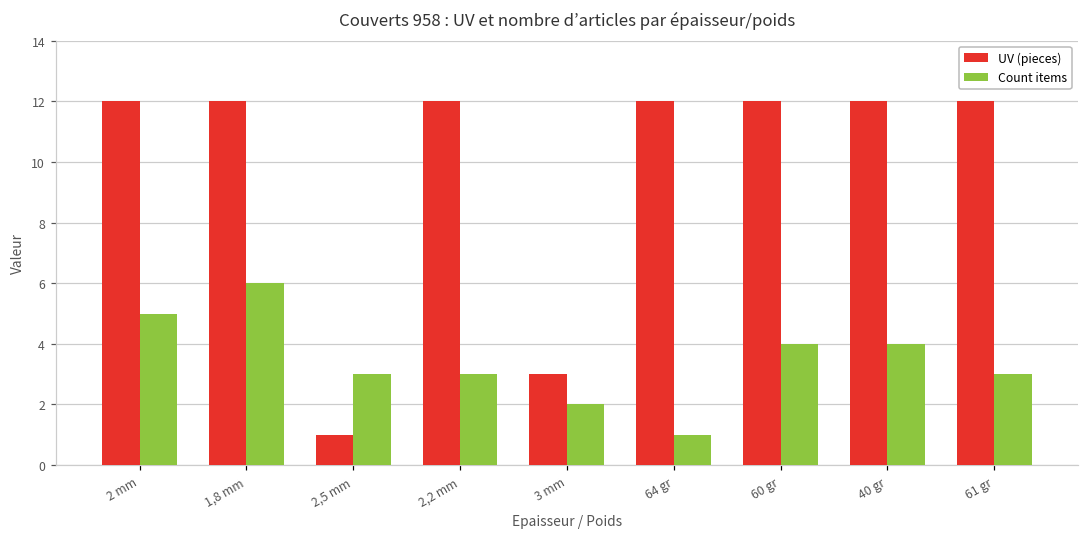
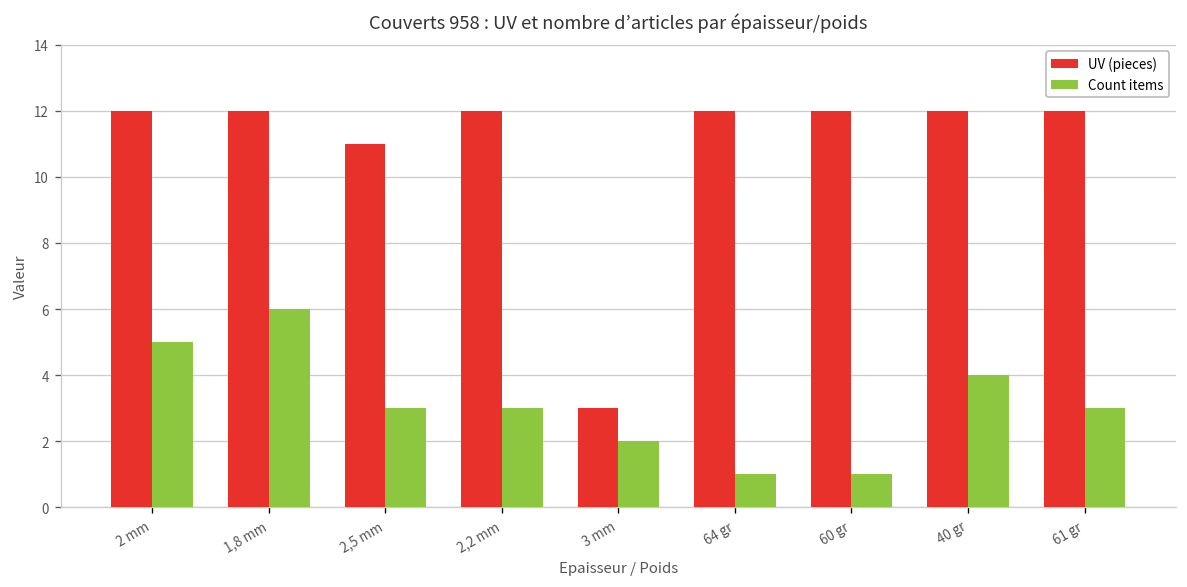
UV (pieces), 2,5 mm: 1 -> 11
Count items, 60 gr: 4 -> 1
